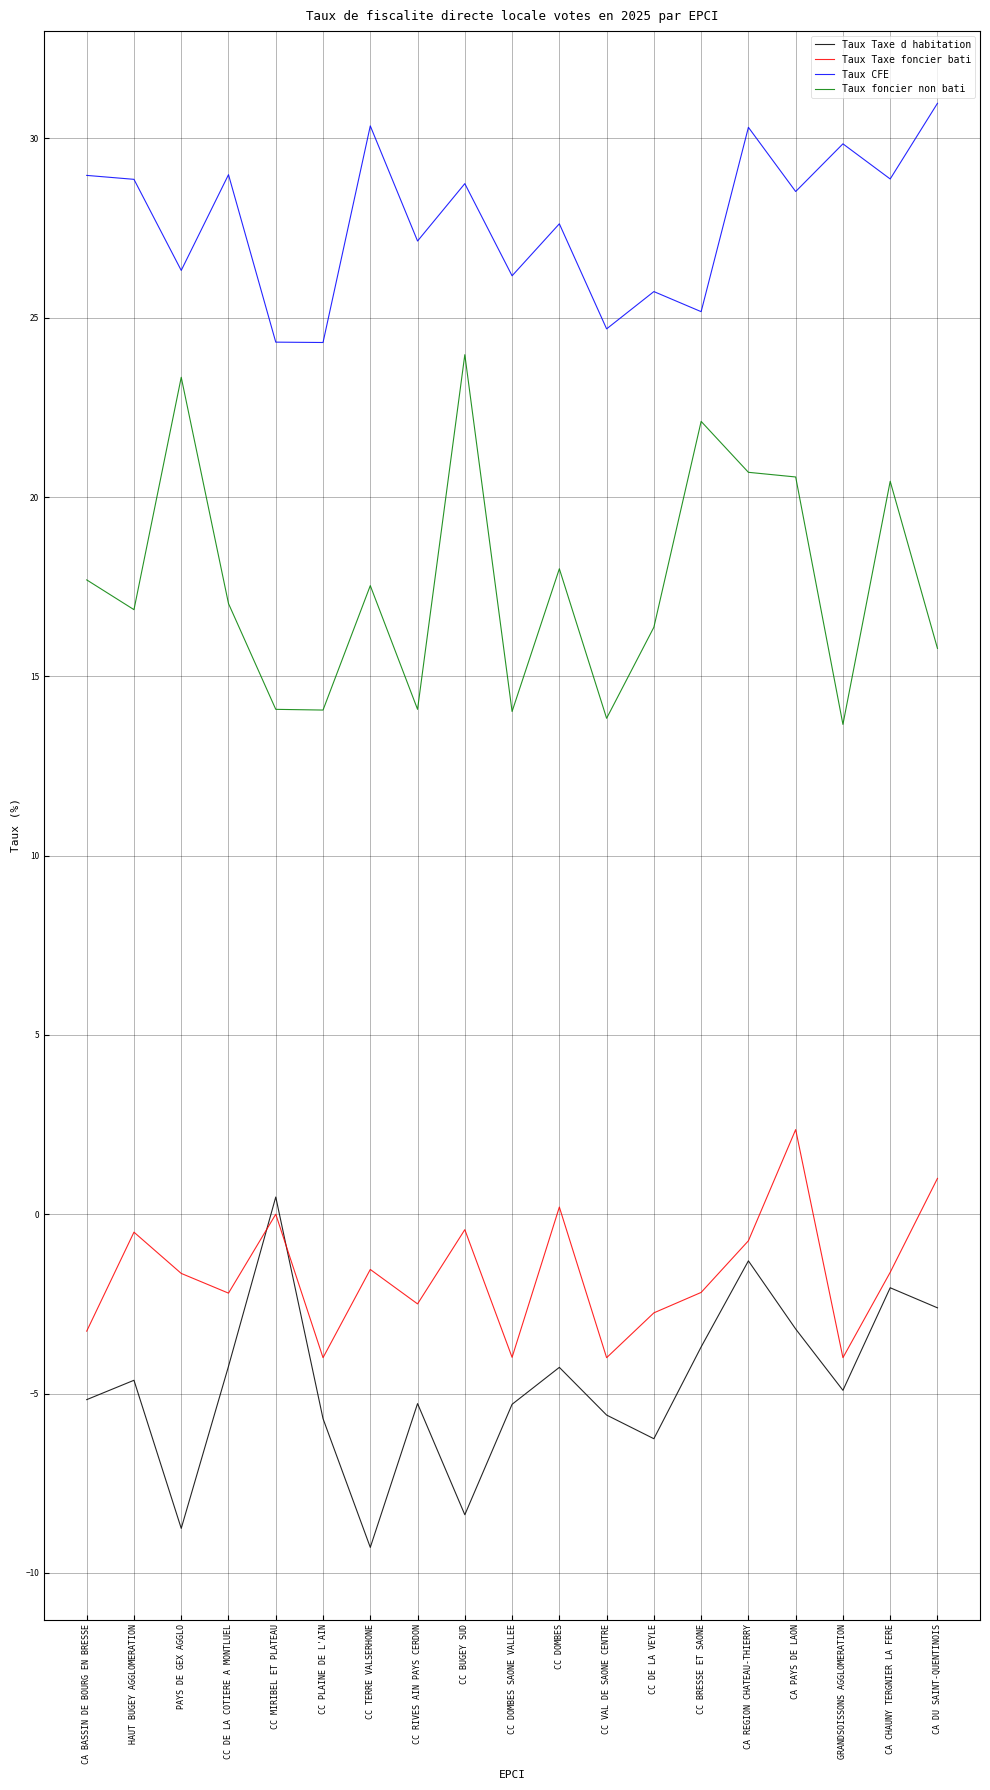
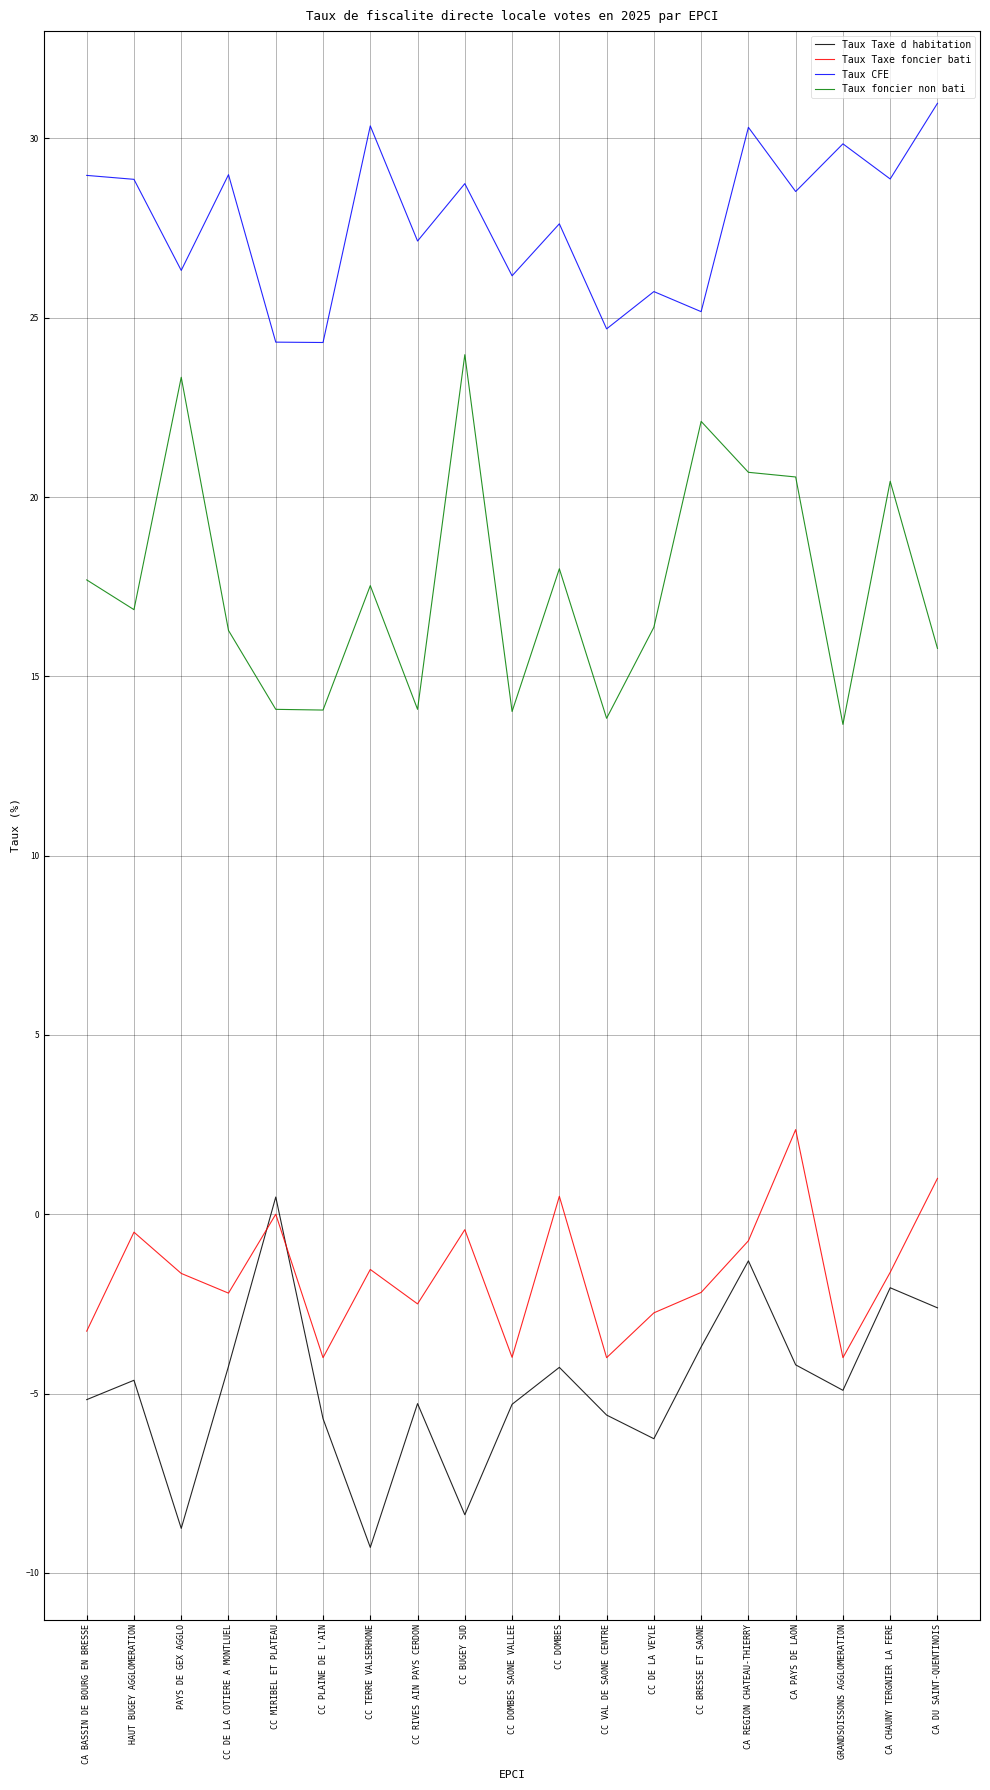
Taux foncier non bati, CC DE LA COTIERE A MONTLUEL: 17.0 -> 16.3
Taux Taxe foncier bati, CC DOMBES: 0.2 -> 0.5
Taux Taxe d habitation, CA PAYS DE LAON: -3.2 -> -4.2
